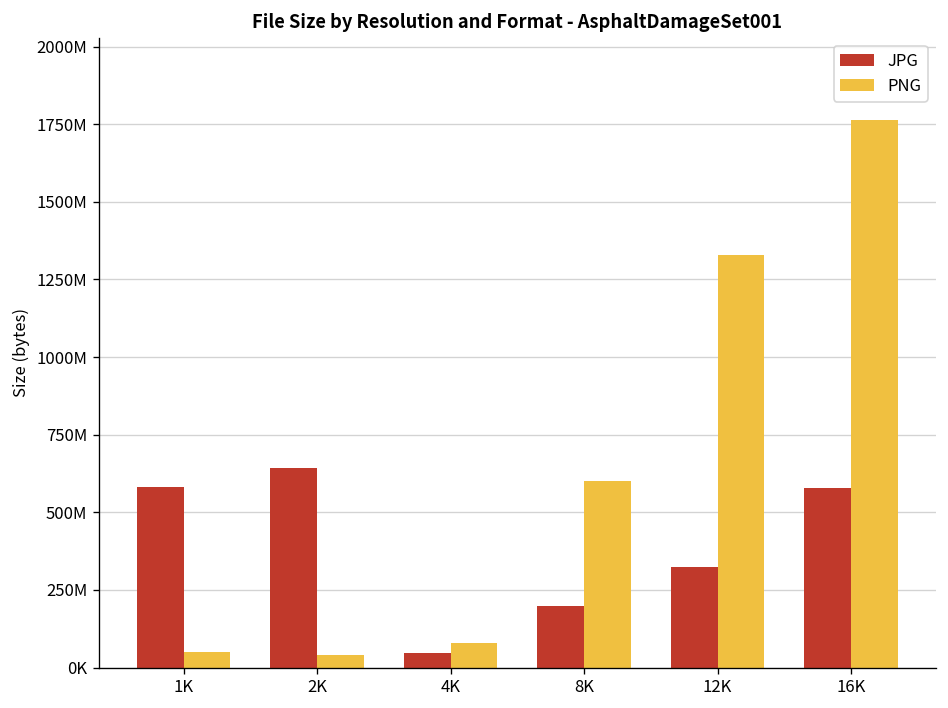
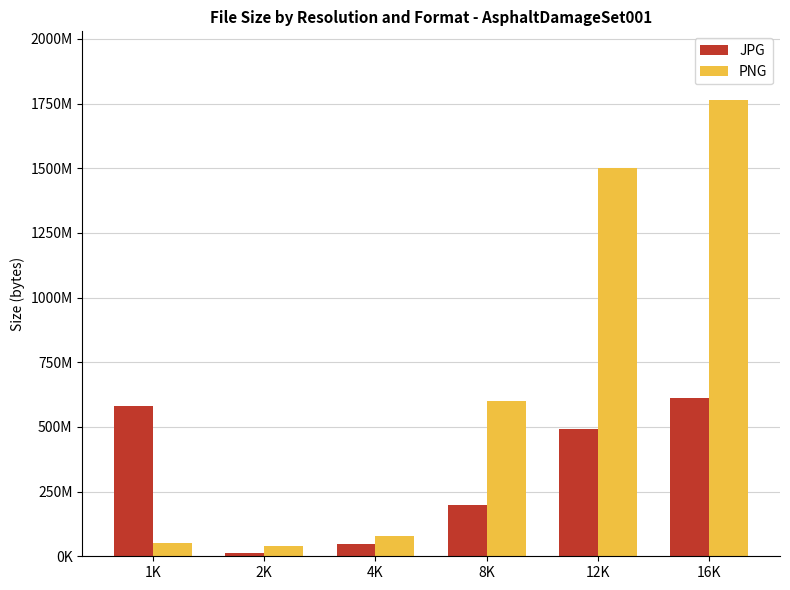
JPG, 2K: 640000000 -> 10000000
JPG, 12K: 330000000 -> 490000000
PNG, 12K: 1330000000 -> 1500000000
JPG, 16K: 580000000 -> 610000000
